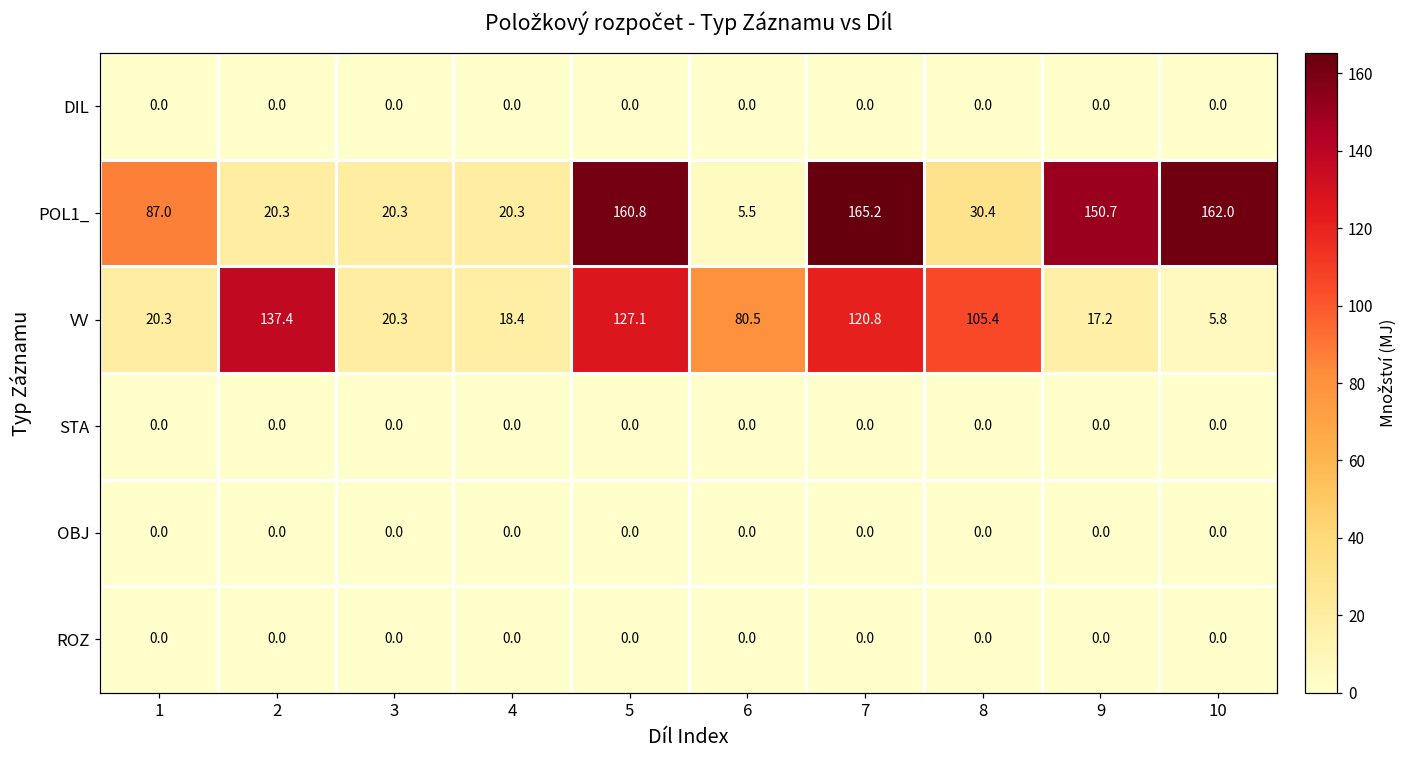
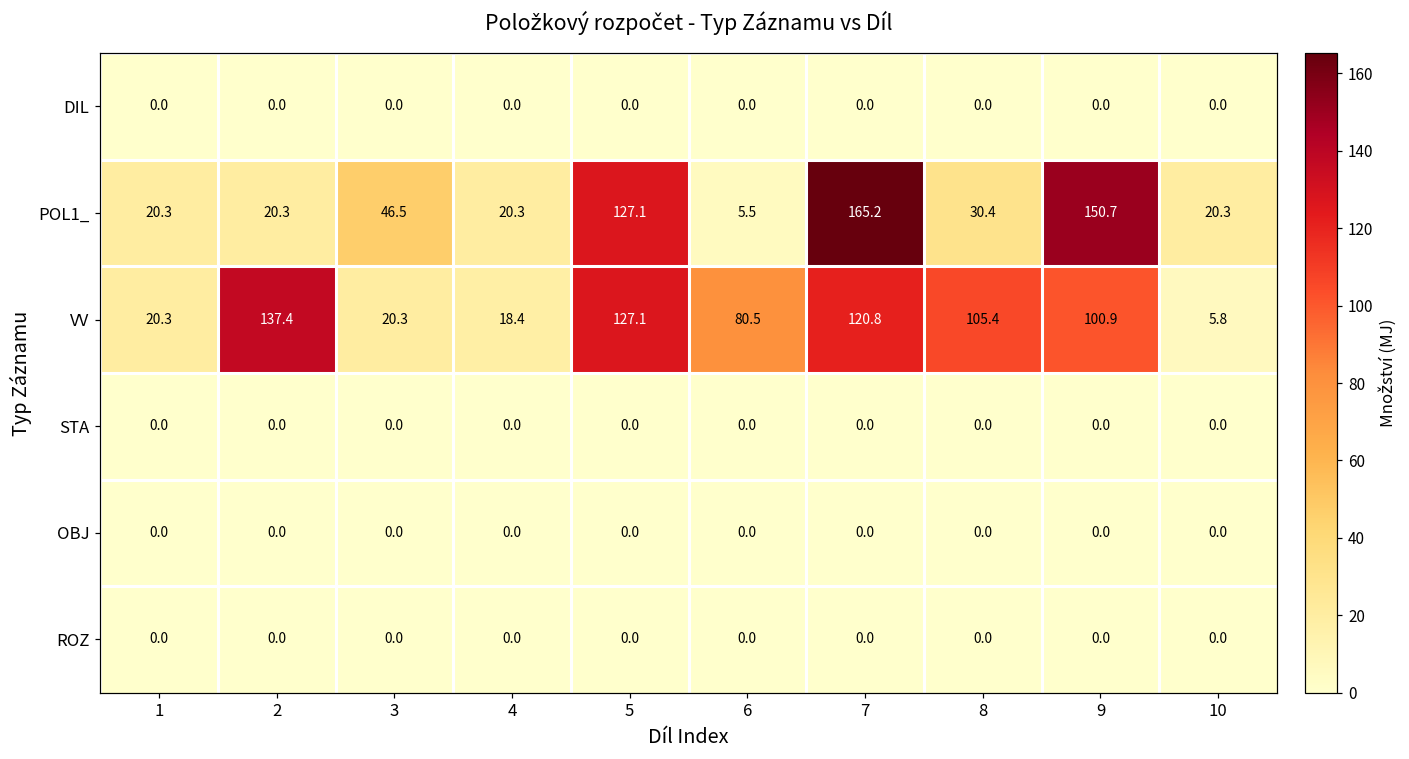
POL1_, 1: 87.0 -> 20.3
POL1_, 3: 20.3 -> 46.5
POL1_, 5: 160.8 -> 127.1
POL1_, 10: 162.0 -> 20.3
VV, 9: 17.2 -> 100.9
